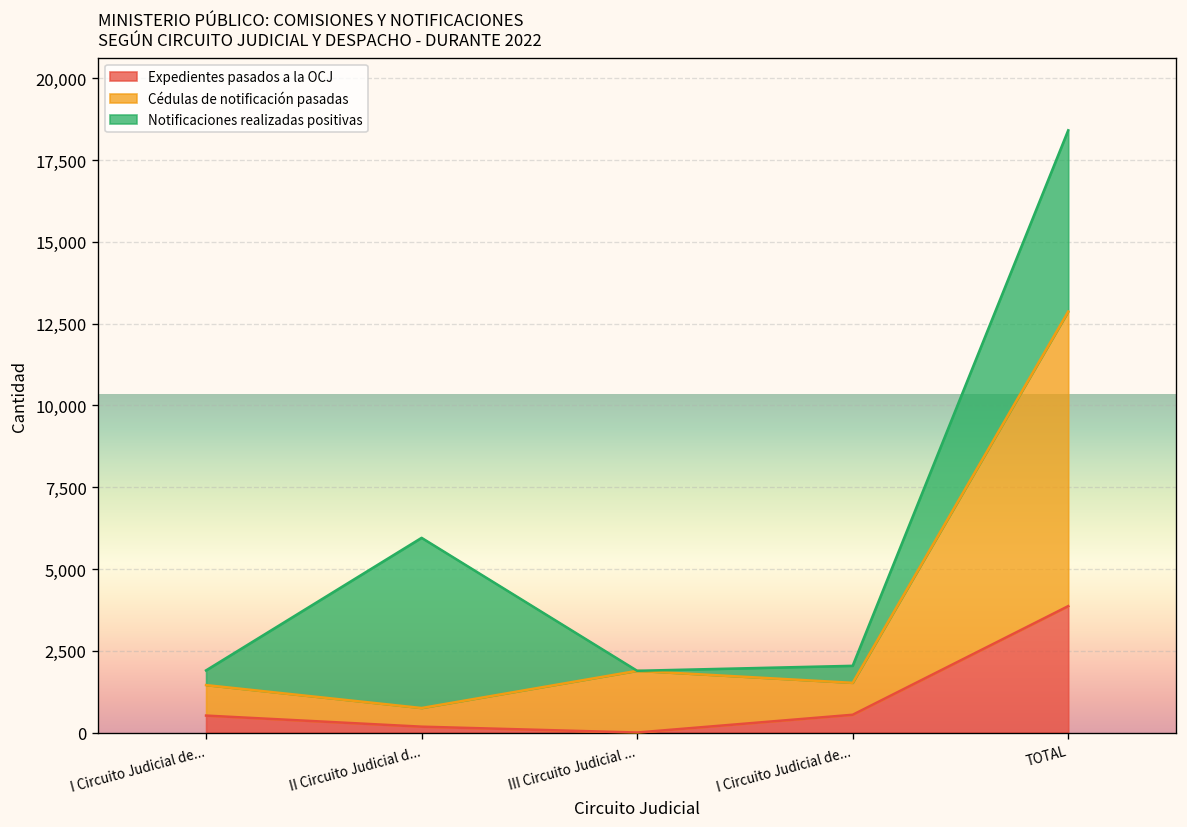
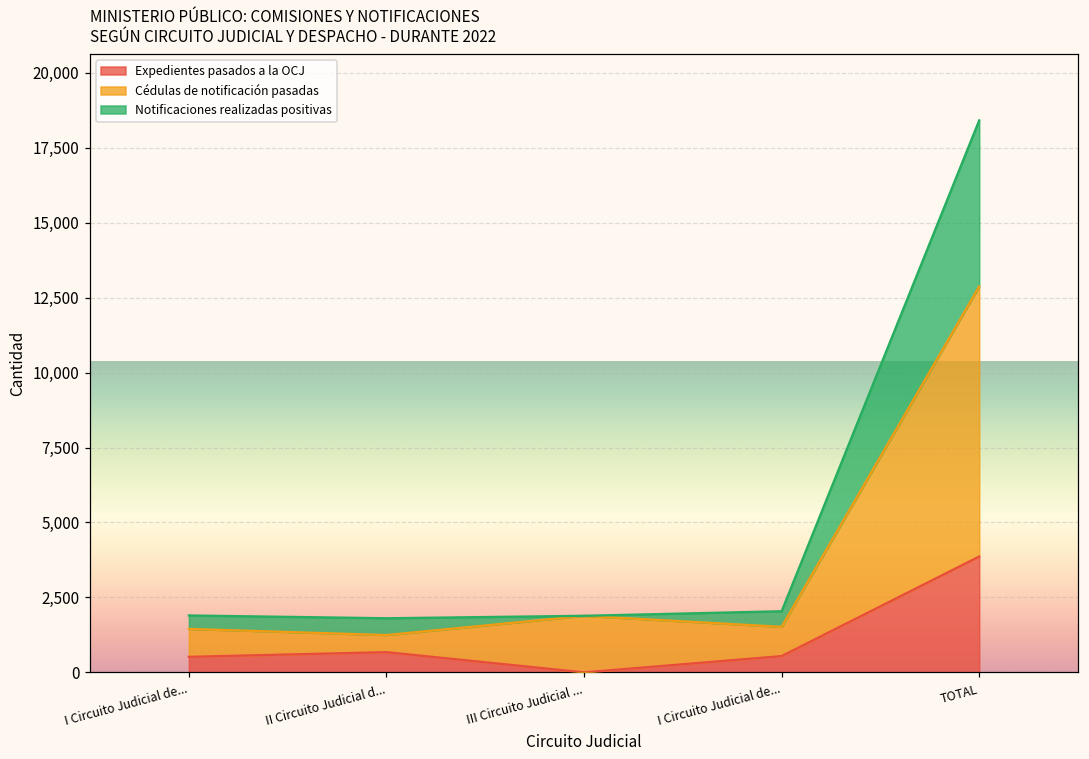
Expedientes pasados a la OCJ, II Circuito Judicial d...: 200 -> 700
Notificaciones realizadas positivas, II Circuito Judicial d...: 5,200 -> 600
